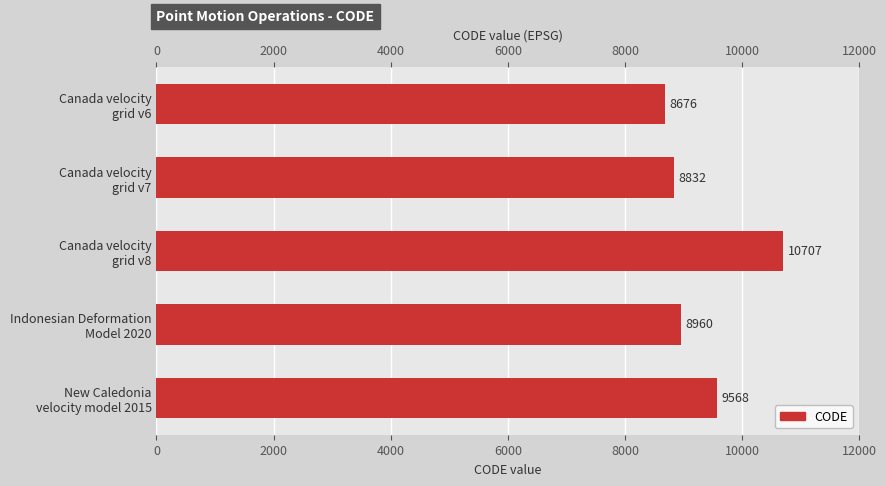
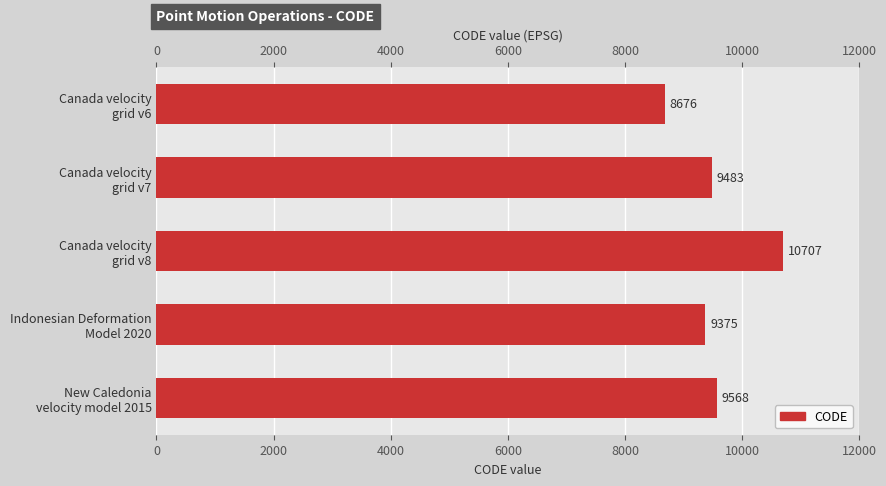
Canada velocity grid v7: 8832 -> 9483
Indonesian Deformation Model 2020: 8960 -> 9375
